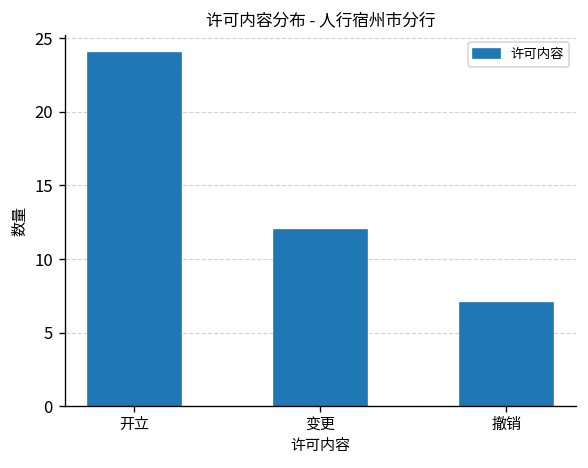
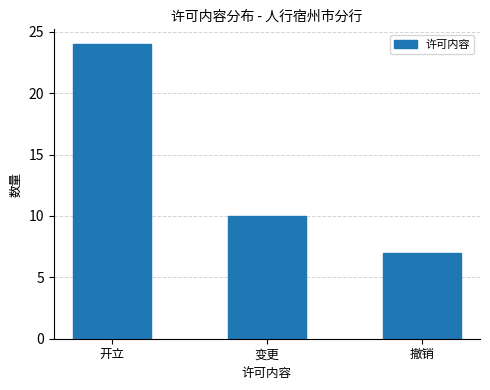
变更: 12 -> 10
